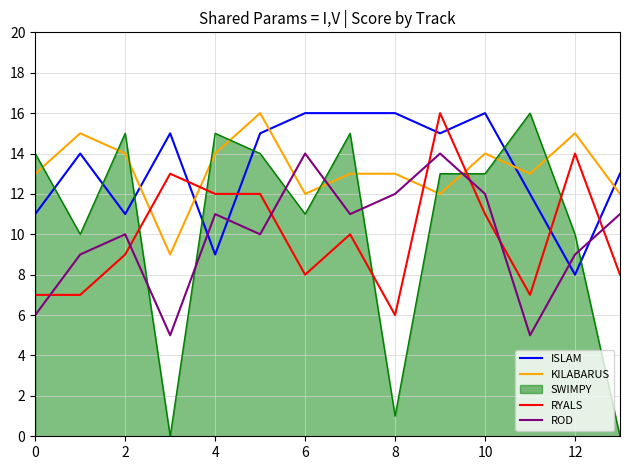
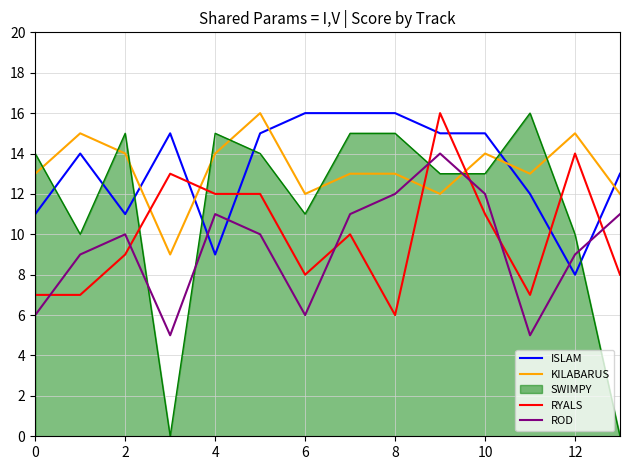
ROD, 6: 14 -> 6
SWIMPY, 8: 1 -> 15
ISLAM, 10: 16 -> 15
